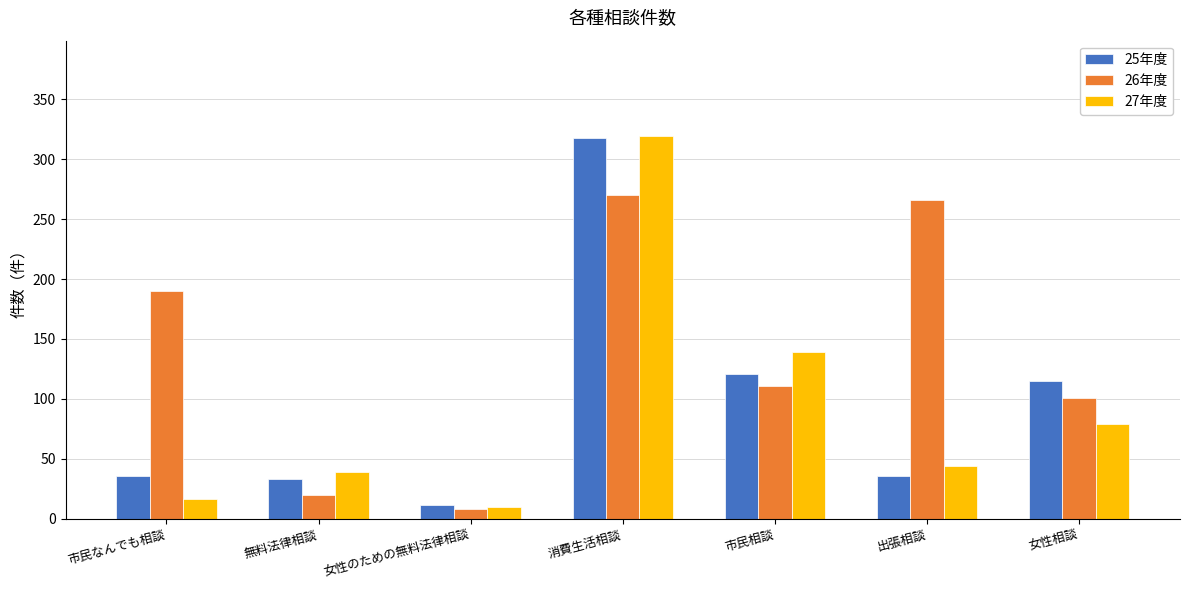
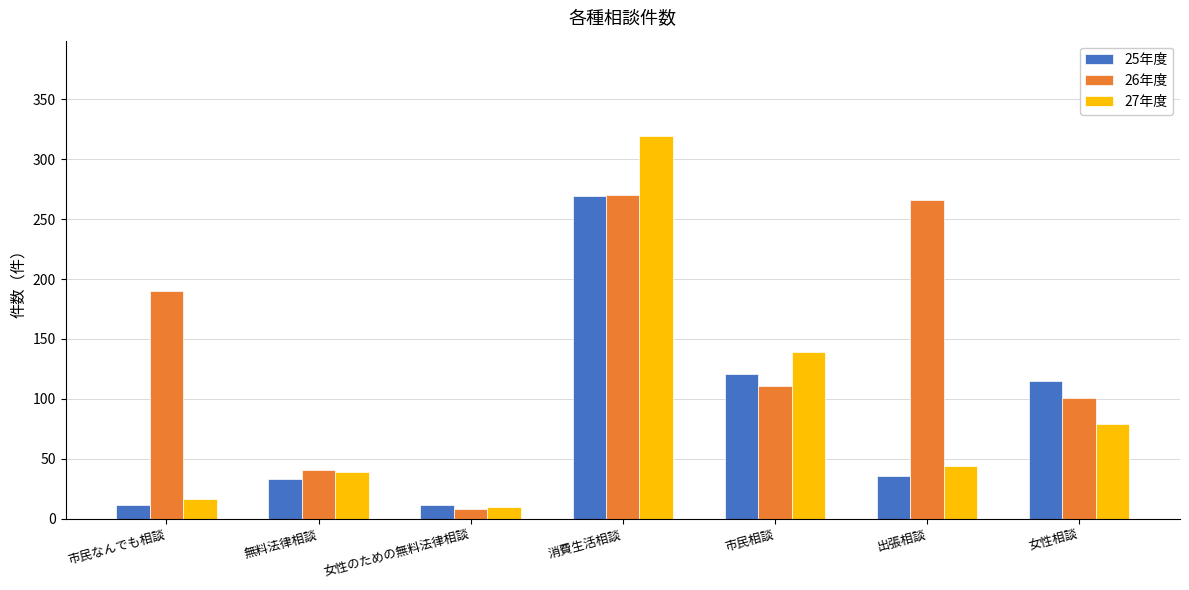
25年度, 市民なんでも相談: 36 -> 12
26年度, 無料法律相談: 20 -> 41
25年度, 消費生活相談: 318 -> 269
